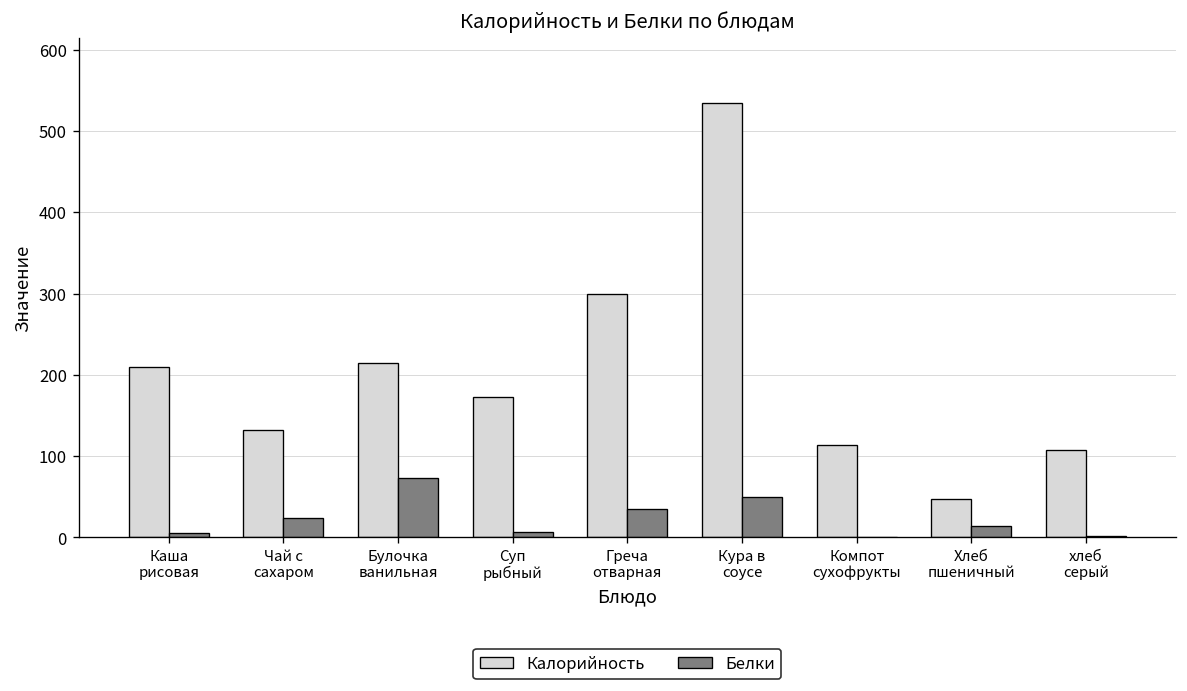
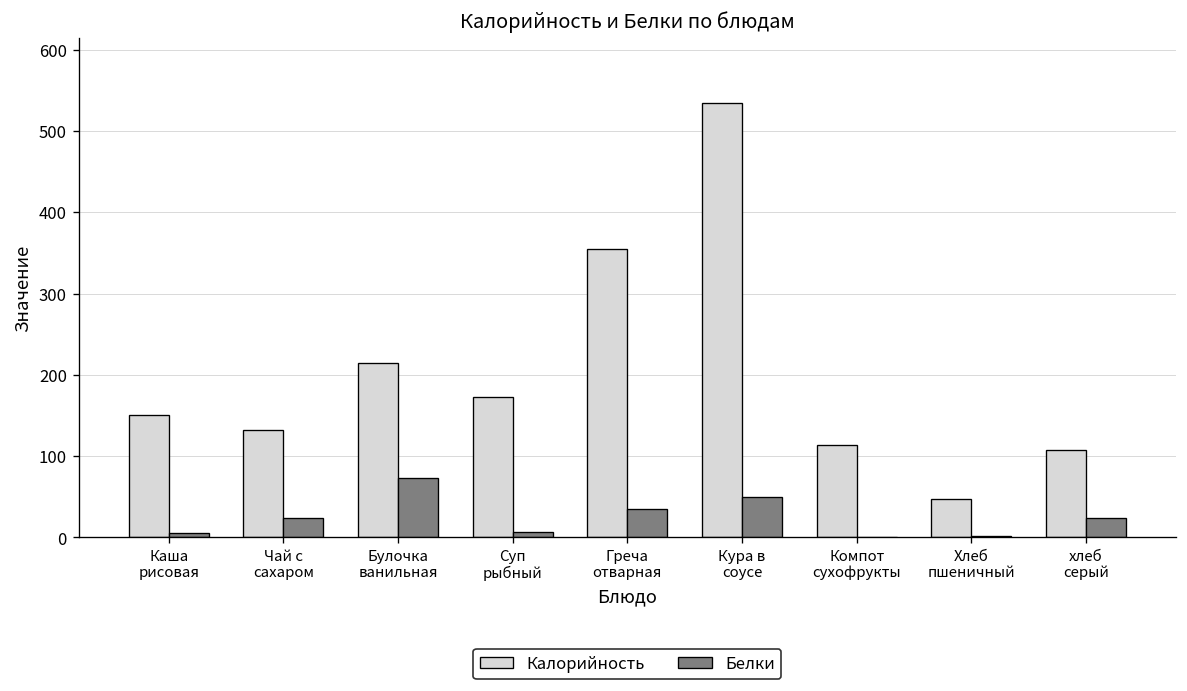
Калорийность, Каша рисовая: 210 -> 150
Калорийность, Греча отварная: 300 -> 350
Белки, Хлеб пшеничный: 10 -> 0
Белки, хлеб серый: 0 -> 20
